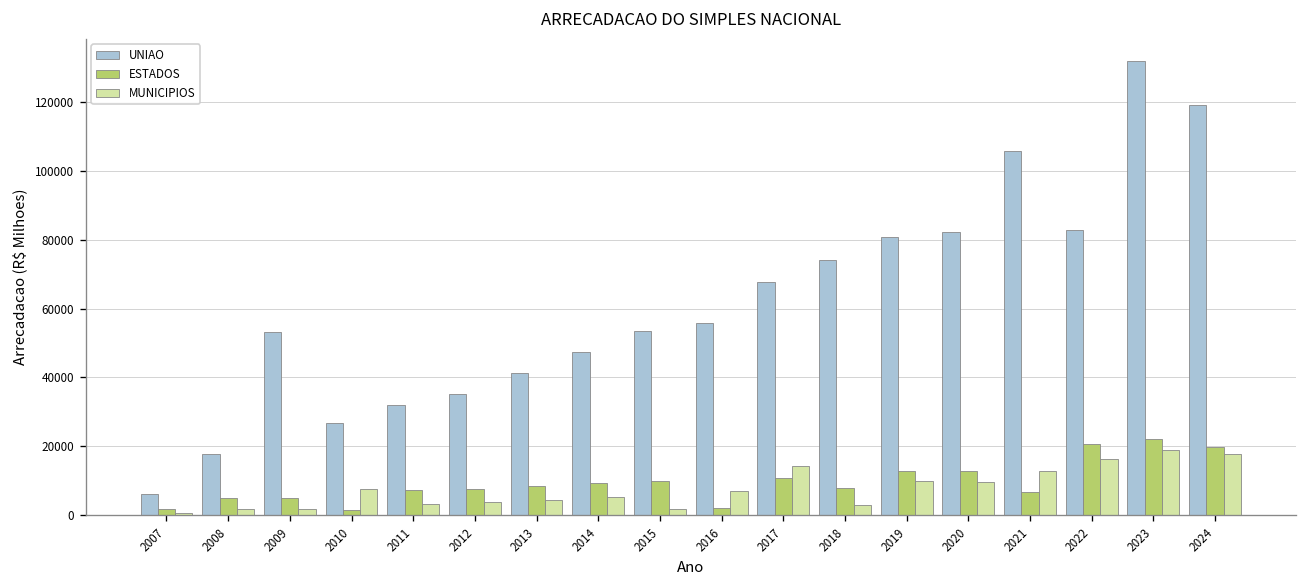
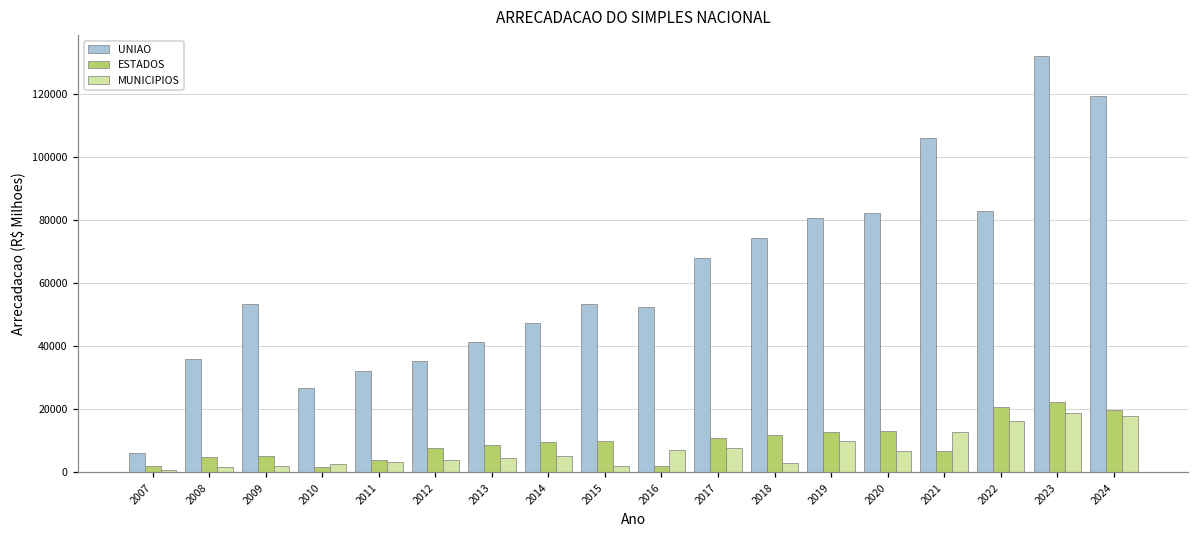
UNIAO, 2008: 18000 -> 36000
MUNICIPIOS, 2010: 8000 -> 3000
ESTADOS, 2011: 7000 -> 4000
UNIAO, 2016: 56000 -> 52000
MUNICIPIOS, 2017: 14000 -> 8000
ESTADOS, 2018: 8000 -> 12000
MUNICIPIOS, 2020: 10000 -> 7000
